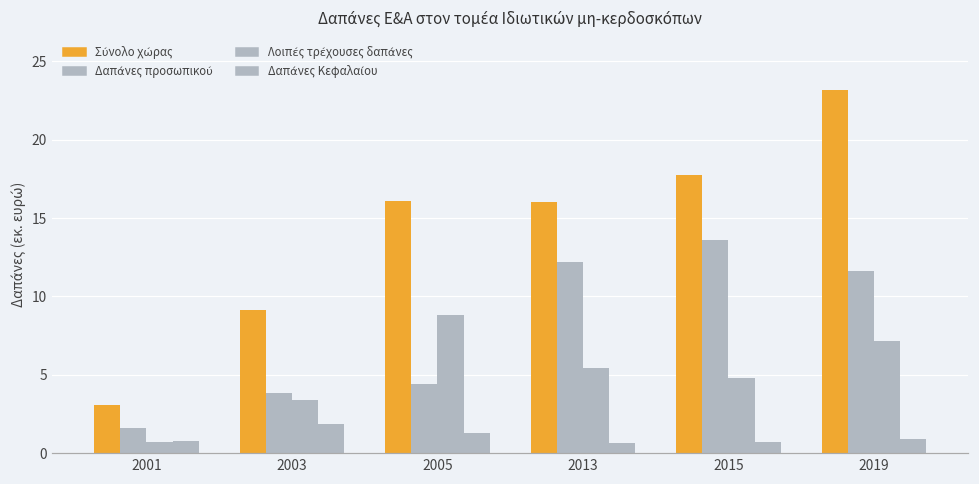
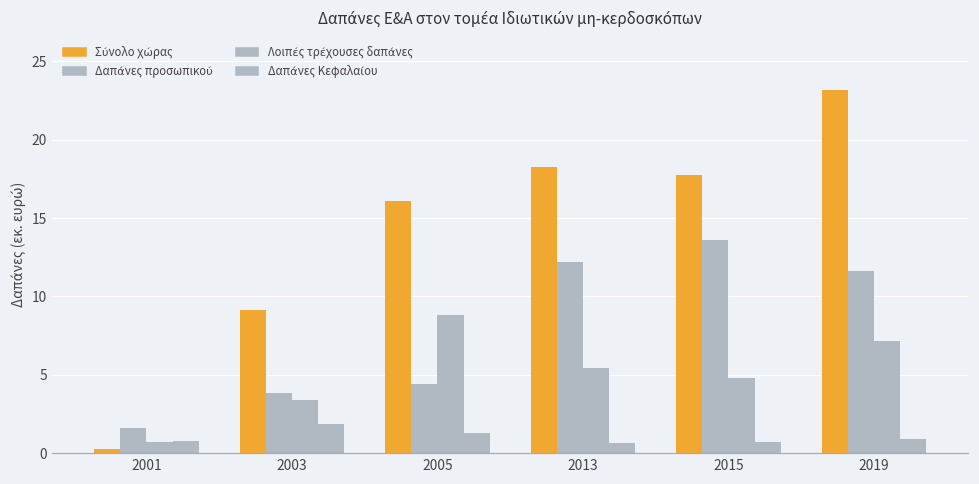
Σύνολο χώρας, 2001: 3.1 -> 0.3
Σύνολο χώρας, 2013: 16.0 -> 18.3
